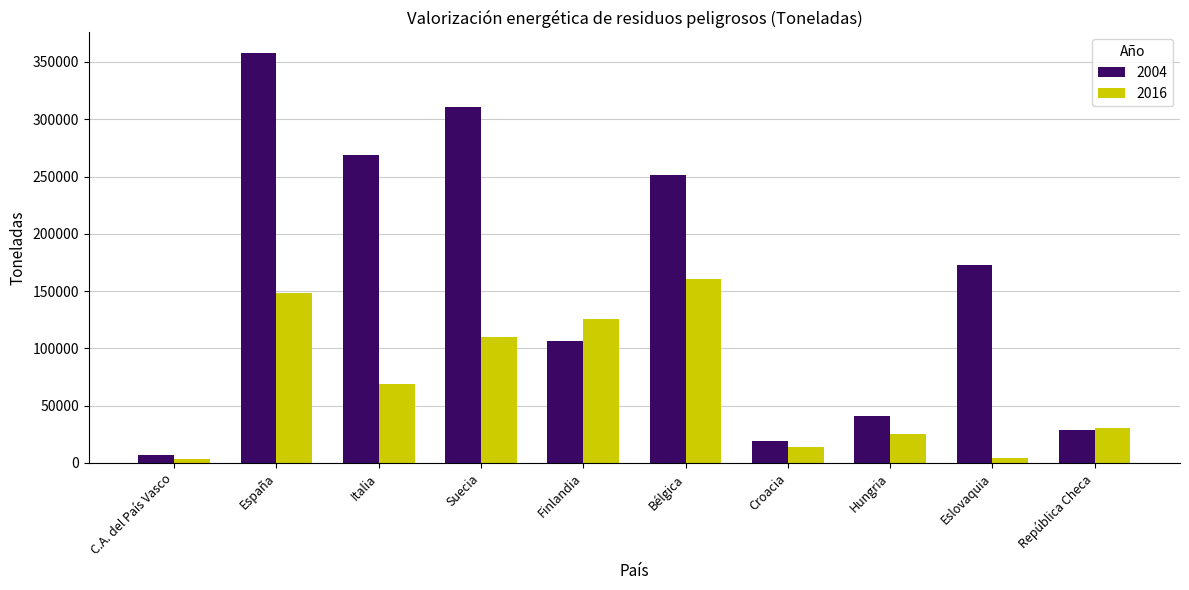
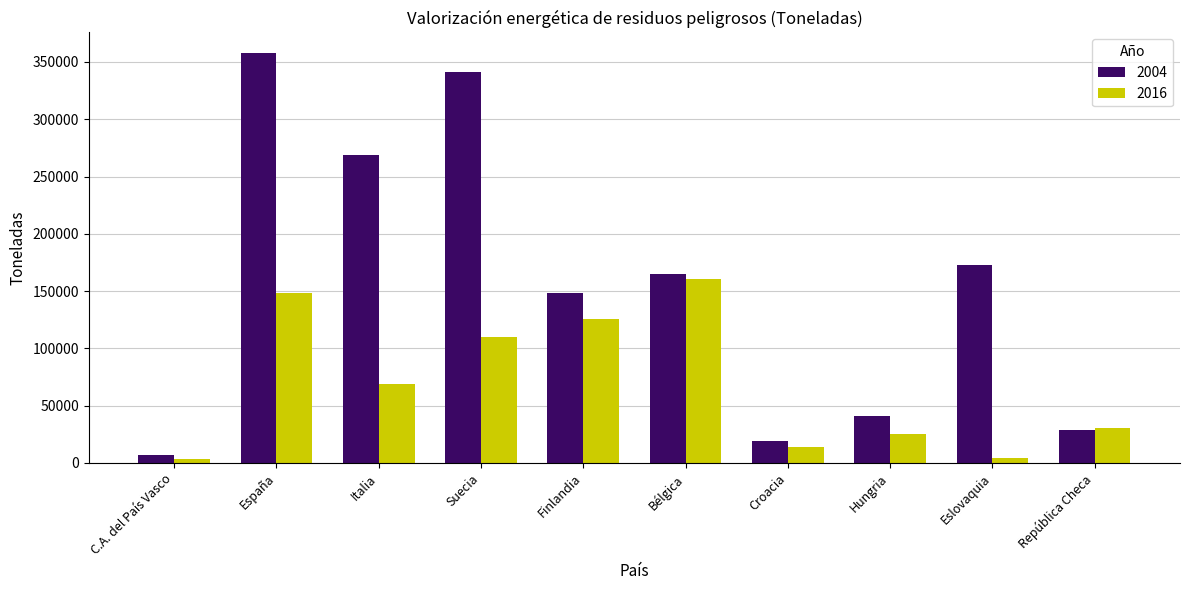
2004, Suecia: 311000 -> 341000
2004, Finlandia: 106000 -> 148000
2004, Bélgica: 251000 -> 165000
